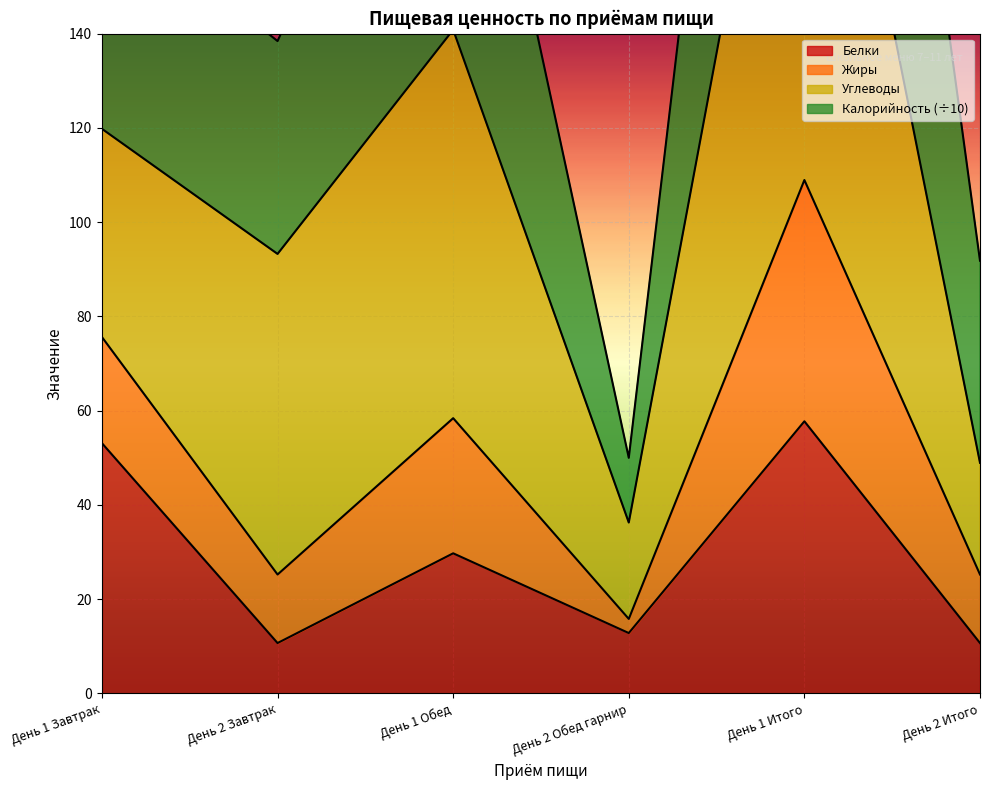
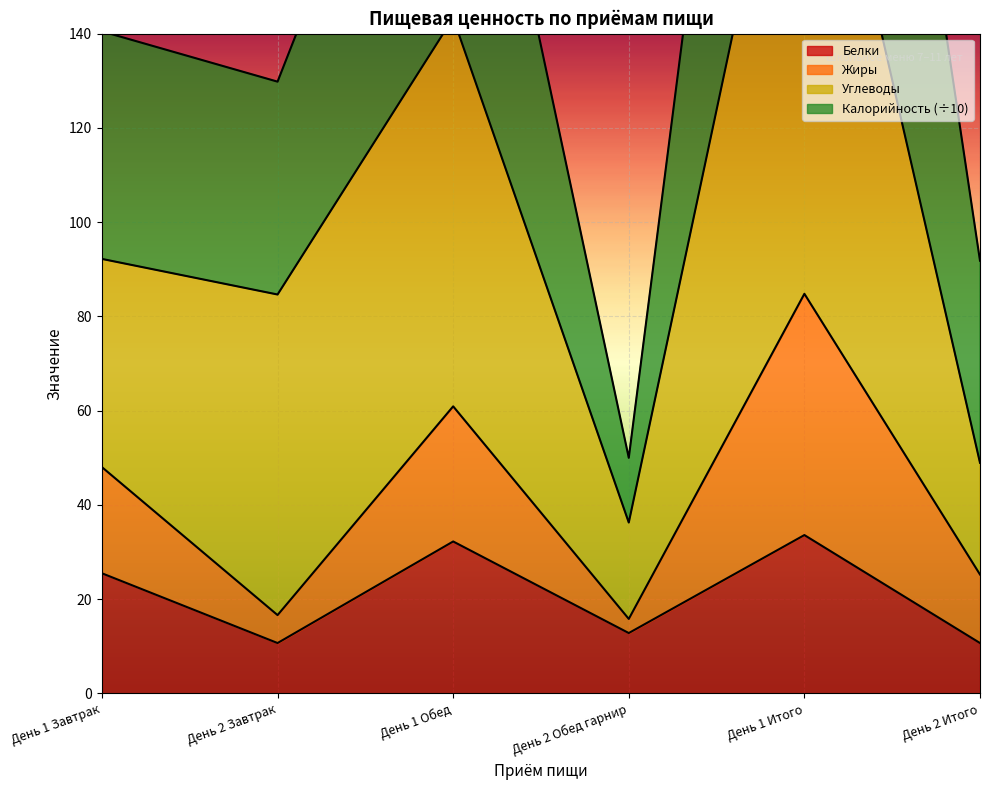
Белки, День 1 Завтрак: 53 -> 26
Жиры, День 2 Завтрак: 15 -> 6
Белки, День 1 Обед: 30 -> 32
Белки, День 1 Итого: 58 -> 34
